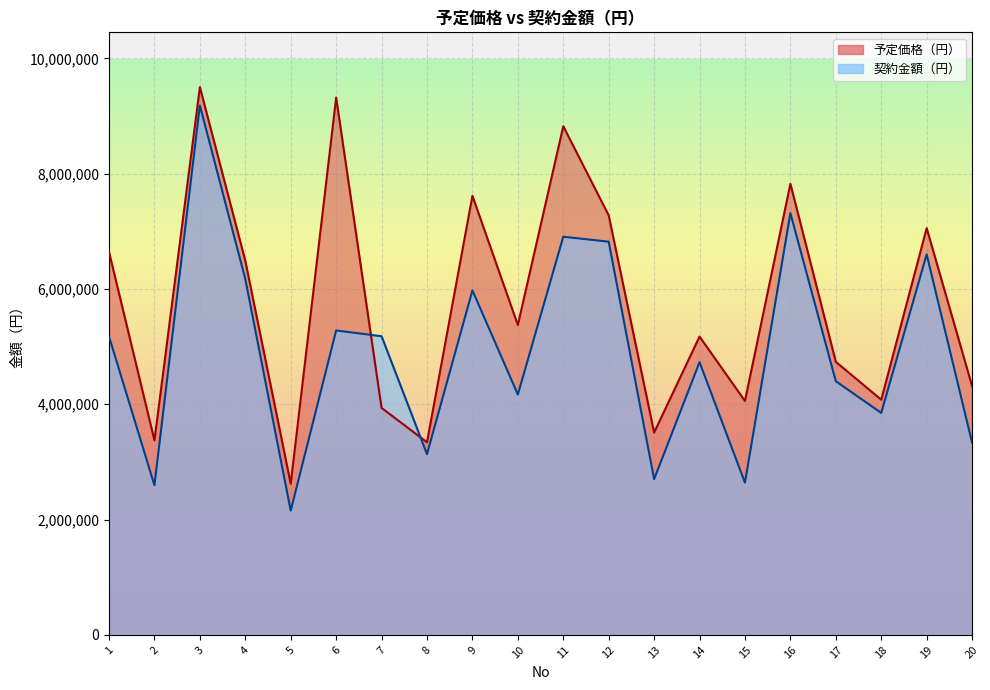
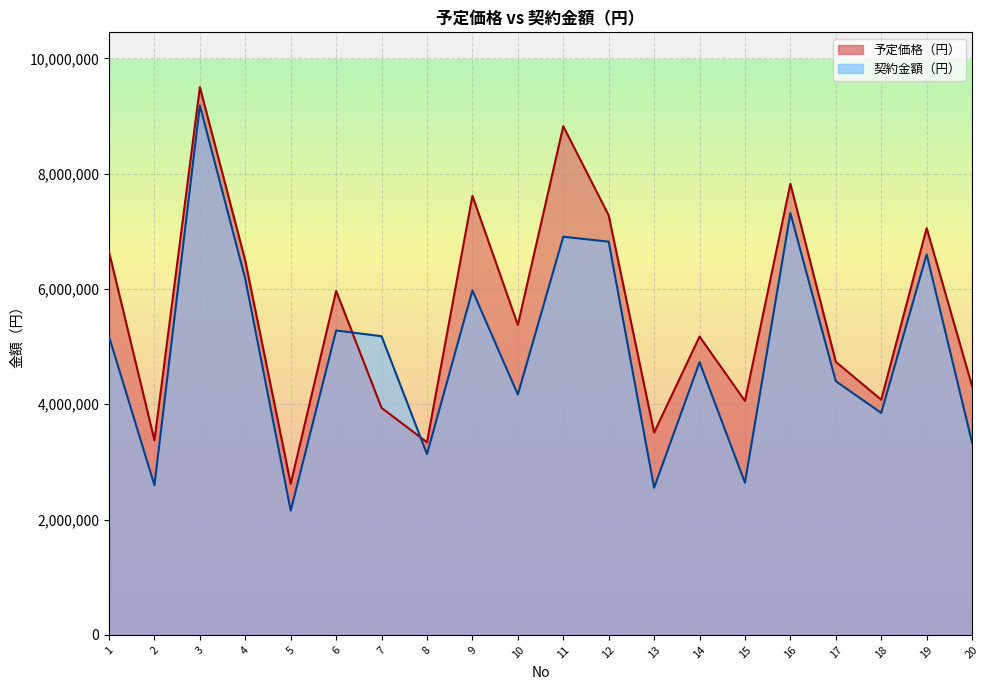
予定価格（円）, 6: 9,300,000 -> 6,000,000
契約金額（円）, 13: 2,700,000 -> 2,600,000
